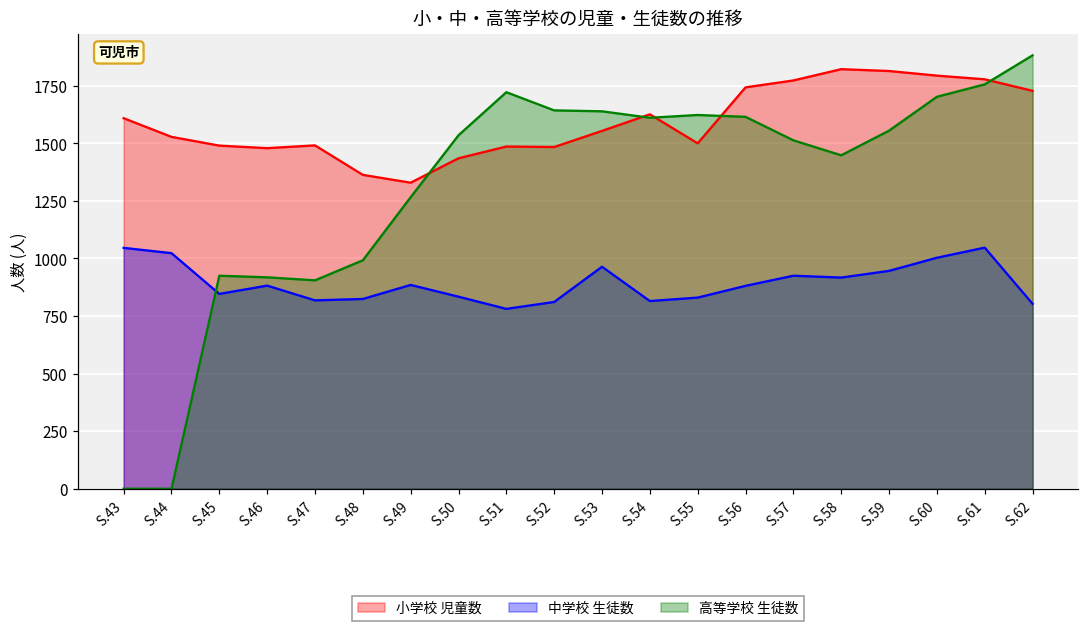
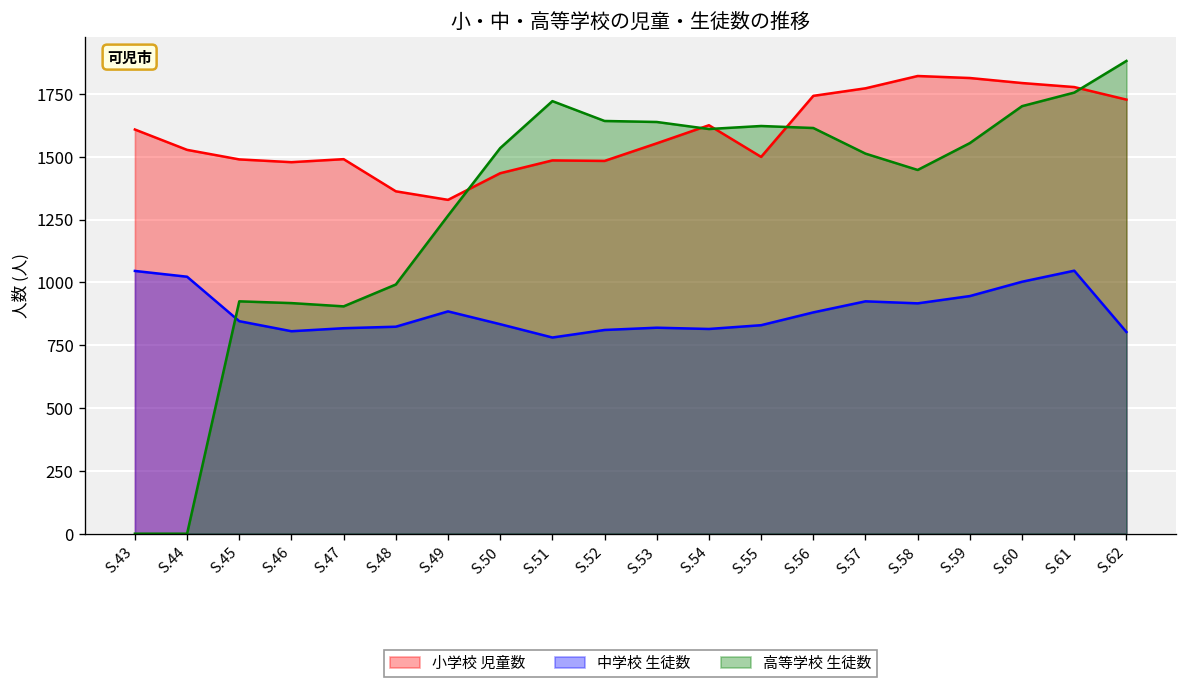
中学校 生徒数, S.46: 880 -> 810
中学校 生徒数, S.53: 960 -> 820
